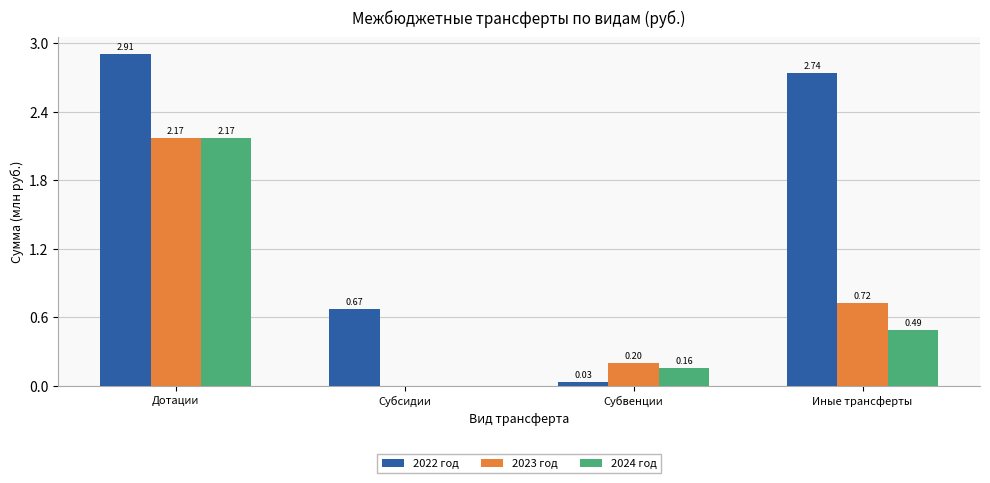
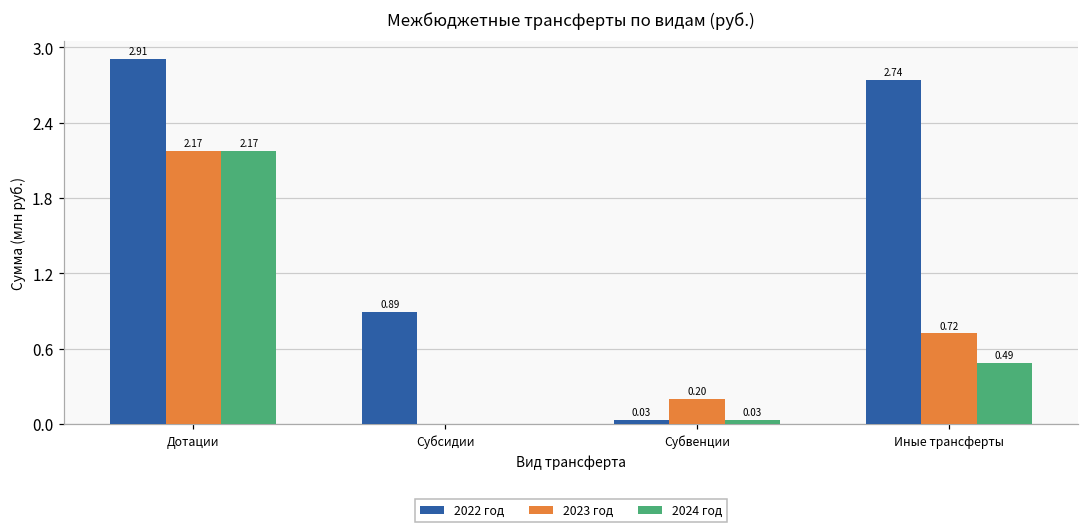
2022 год, Субсидии: 0.67 -> 0.89
2024 год, Субвенции: 0.16 -> 0.03
